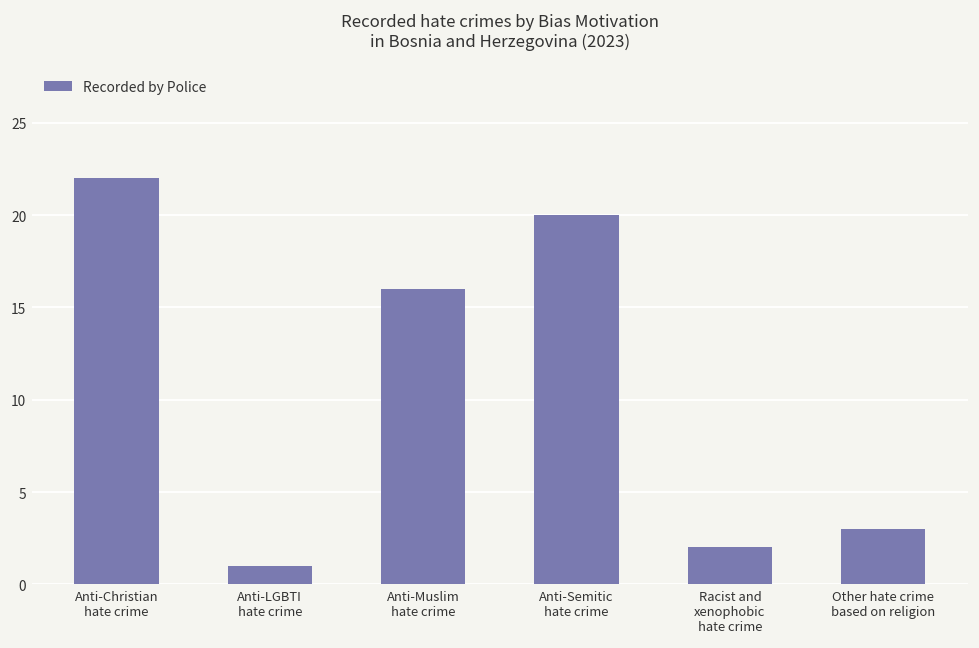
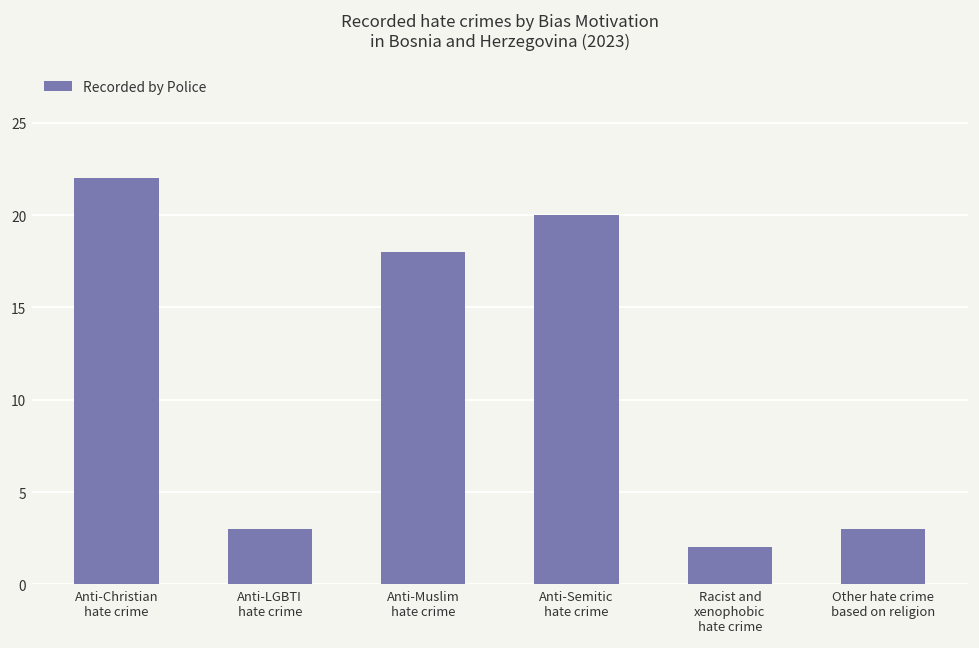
Anti-LGBTI hate crime: 1 -> 3
Anti-Muslim hate crime: 16 -> 18
